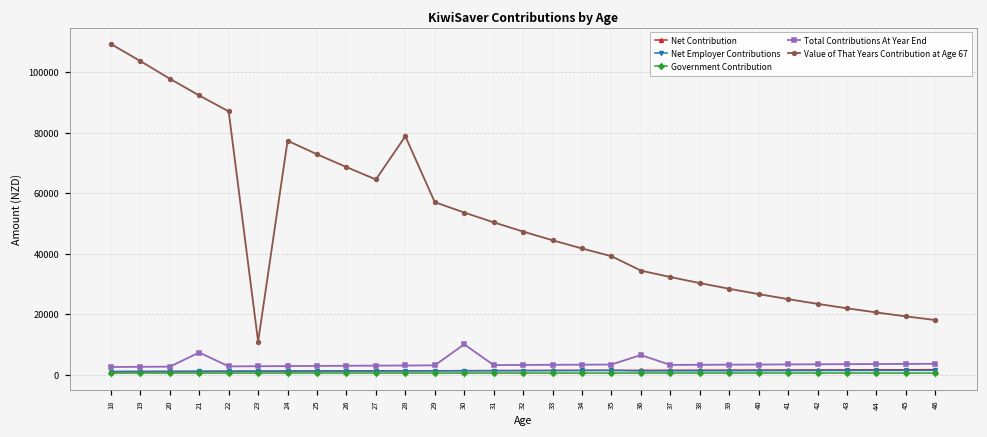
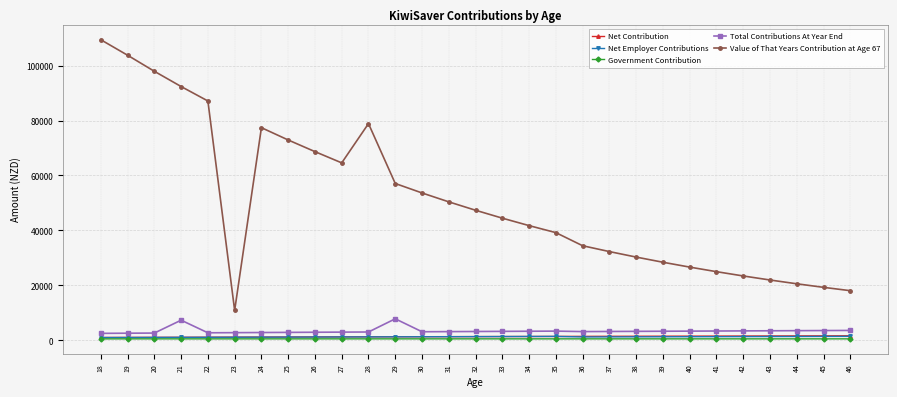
Total Contributions At Year End, 29: 3000 -> 8000
Total Contributions At Year End, 30: 10000 -> 3000
Total Contributions At Year End, 36: 6000 -> 3000
